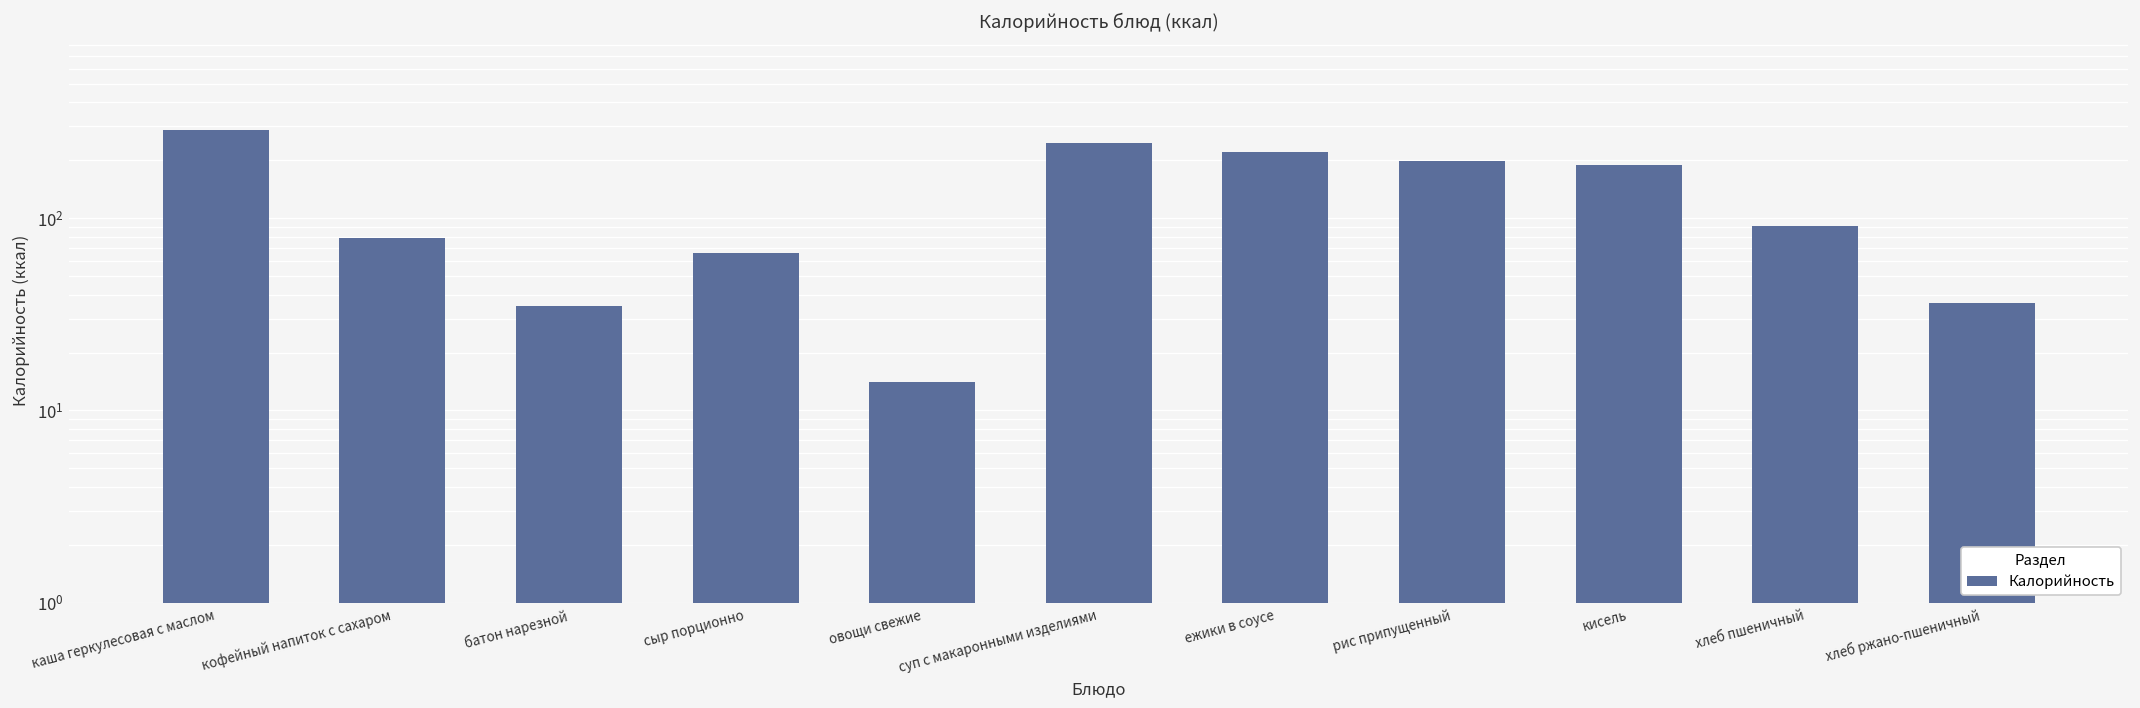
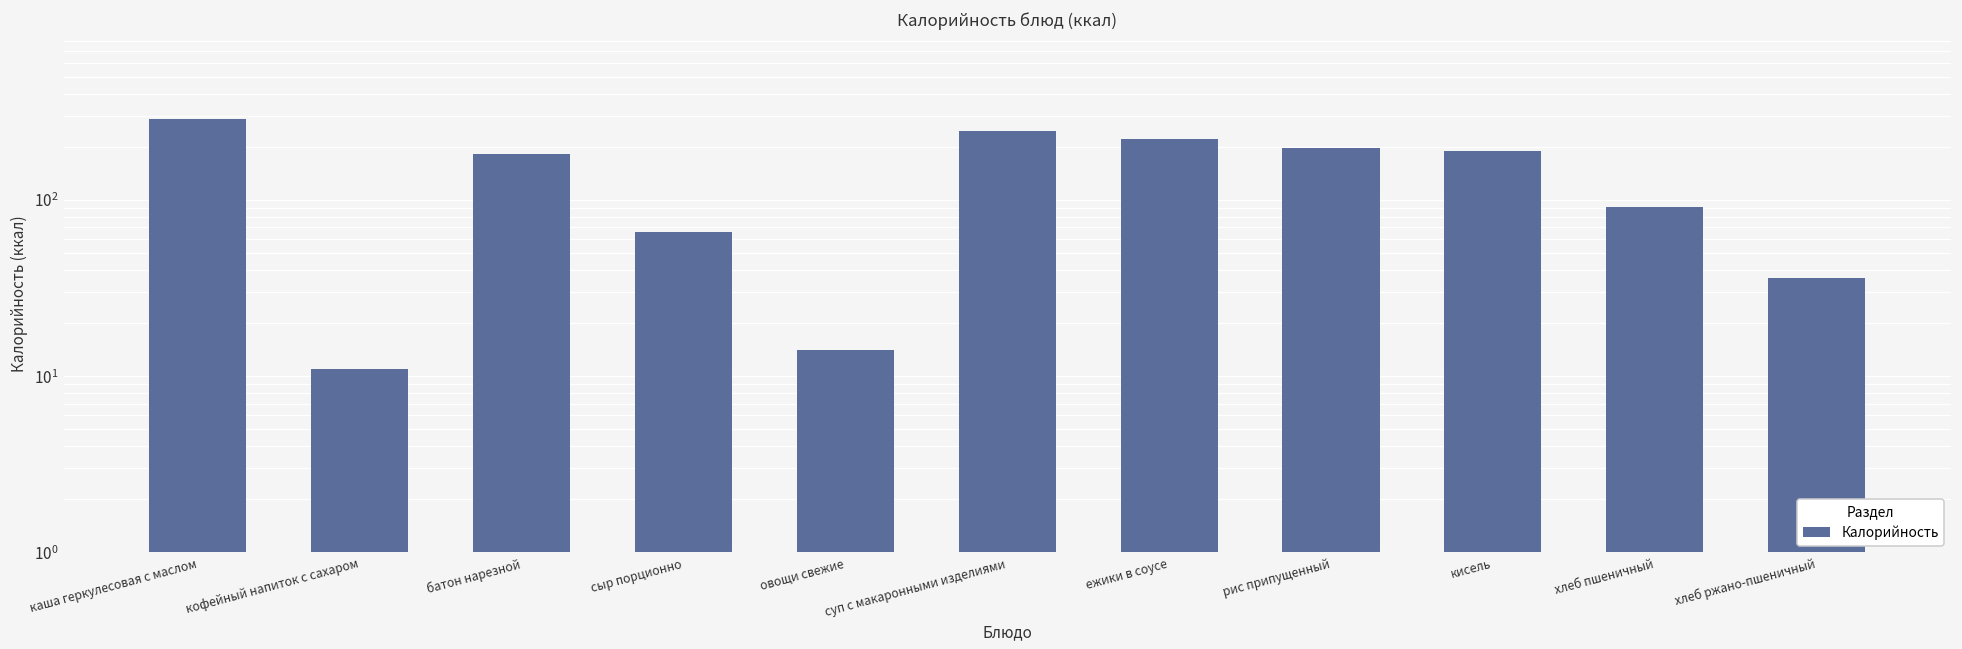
кофейный напиток с сахаром: 80 -> 11
батон нарезной: 35 -> 180
